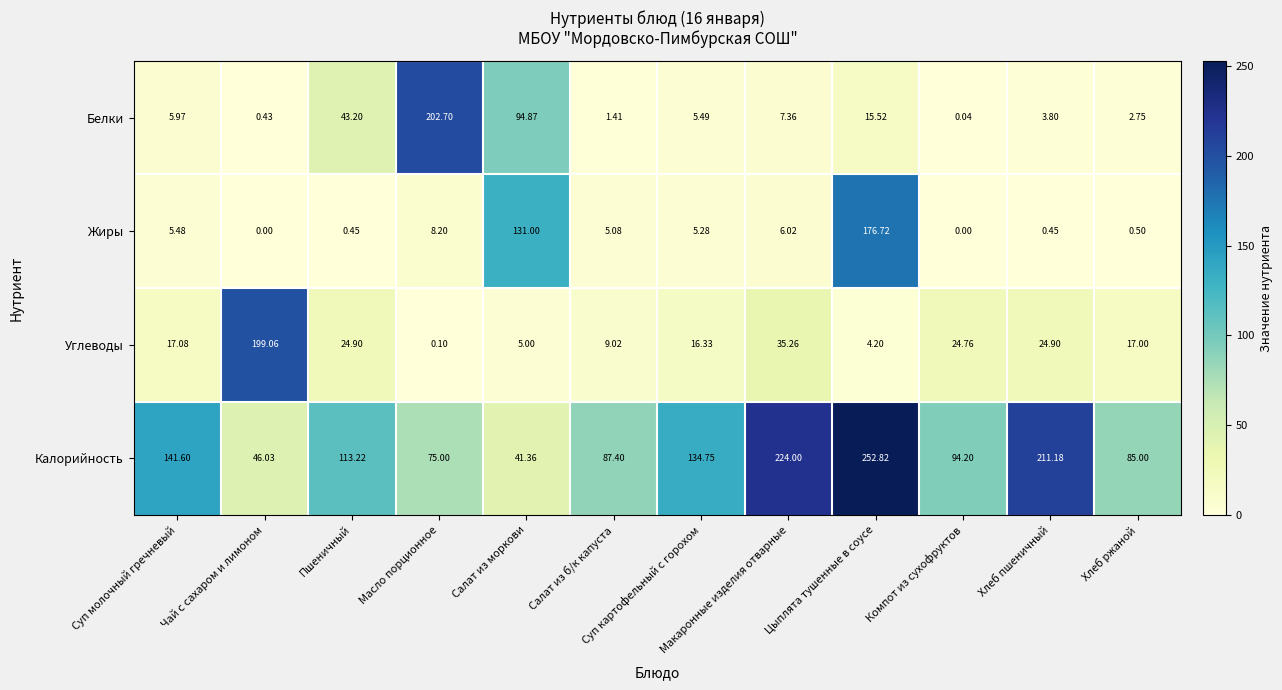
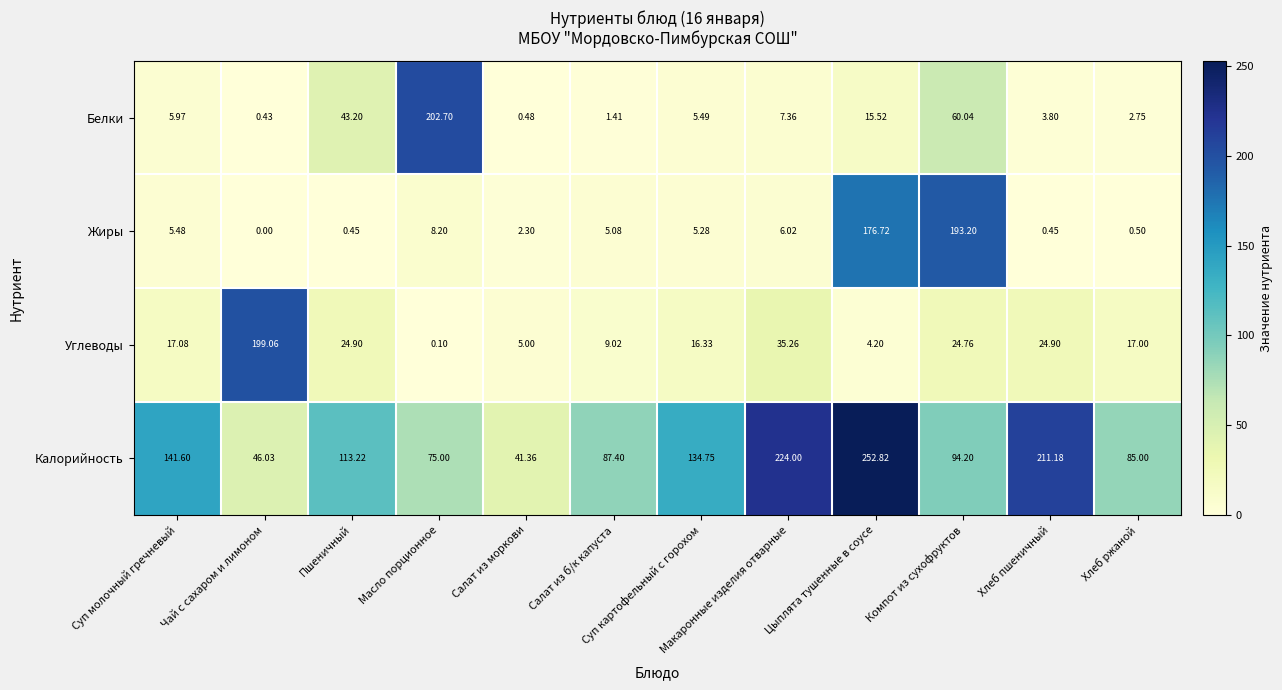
Белки, Салат из моркови: 94.87 -> 0.48
Белки, Компот из сухофруктов: 0.04 -> 60.04
Жиры, Салат из моркови: 131.00 -> 2.30
Жиры, Компот из сухофруктов: 0.00 -> 193.20
